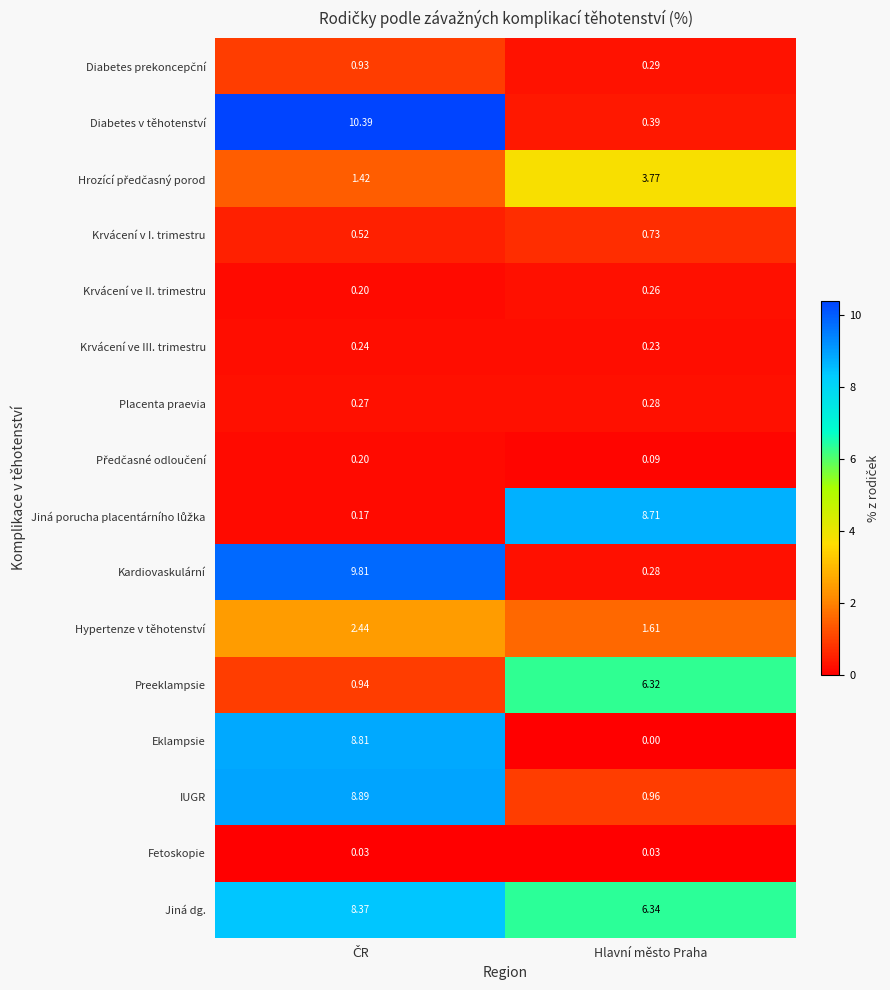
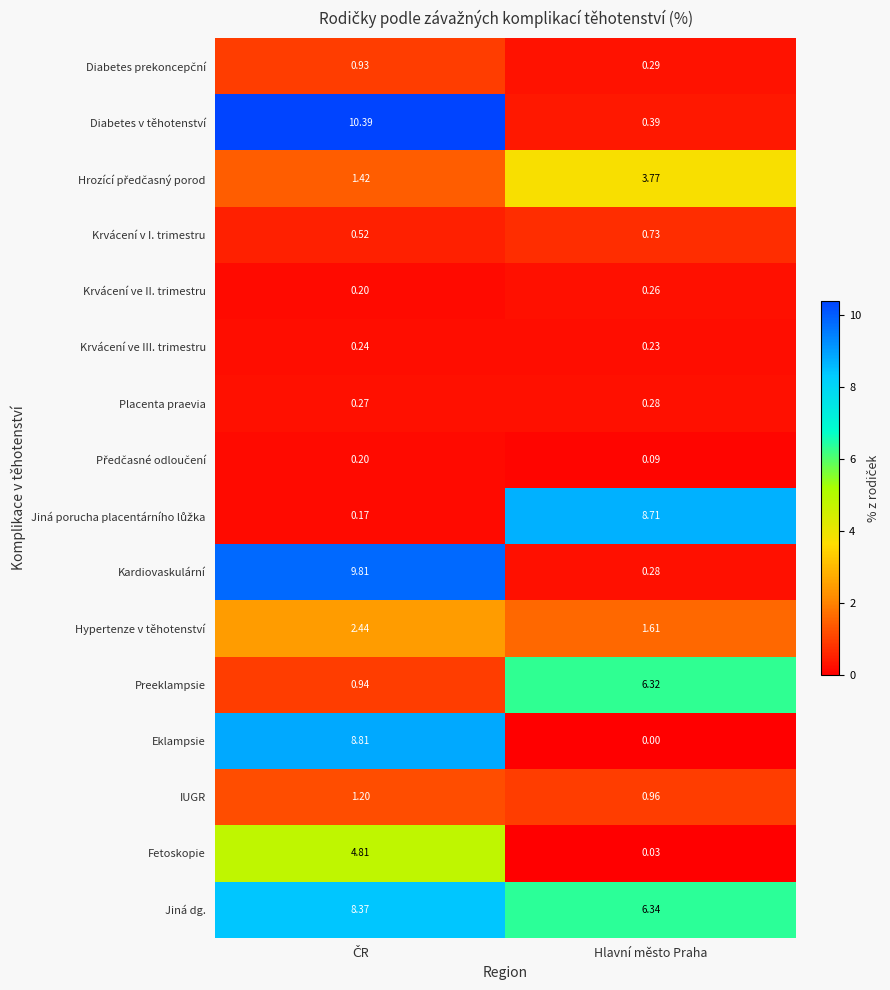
IUGR, ČR: 8.89 -> 1.20
Fetoskopie, ČR: 0.03 -> 4.81
